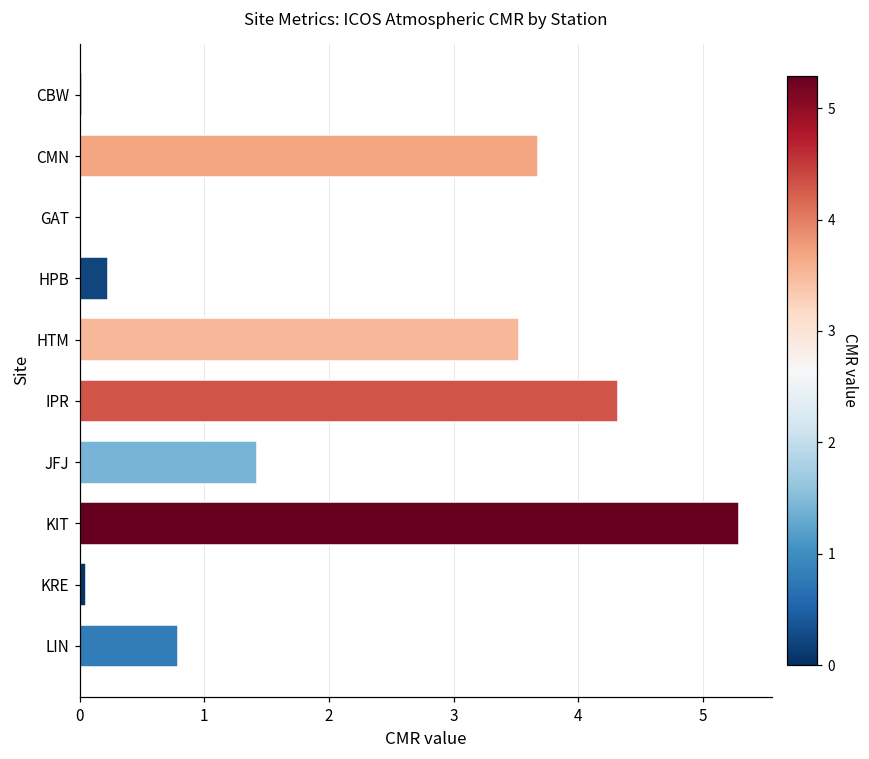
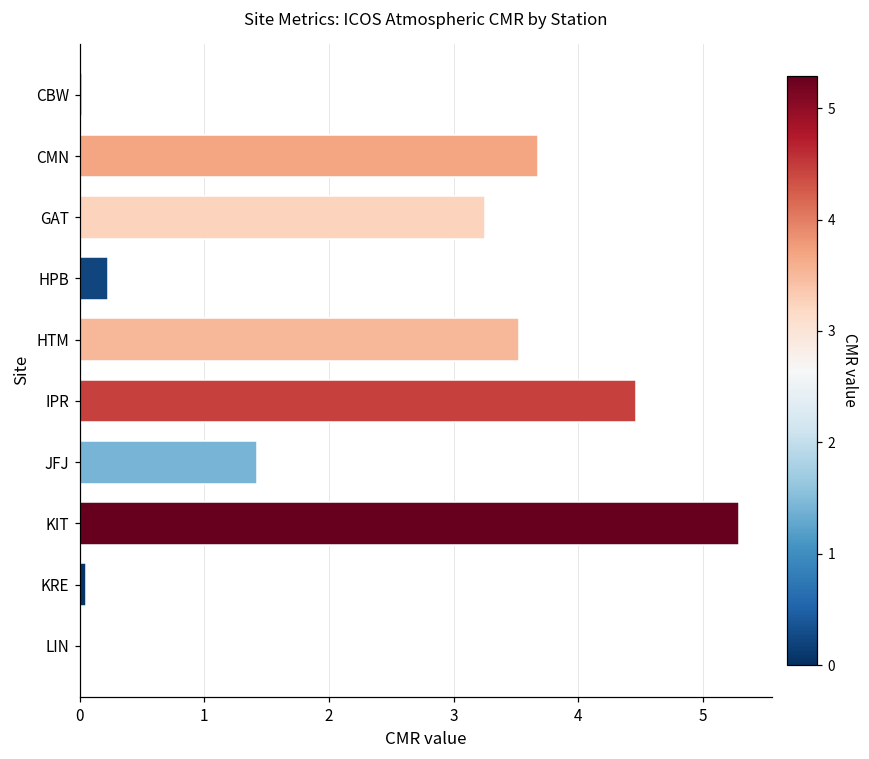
GAT: 0.01 -> 3.26
IPR: 4.32 -> 4.46
LIN: 0.79 -> 0.01
